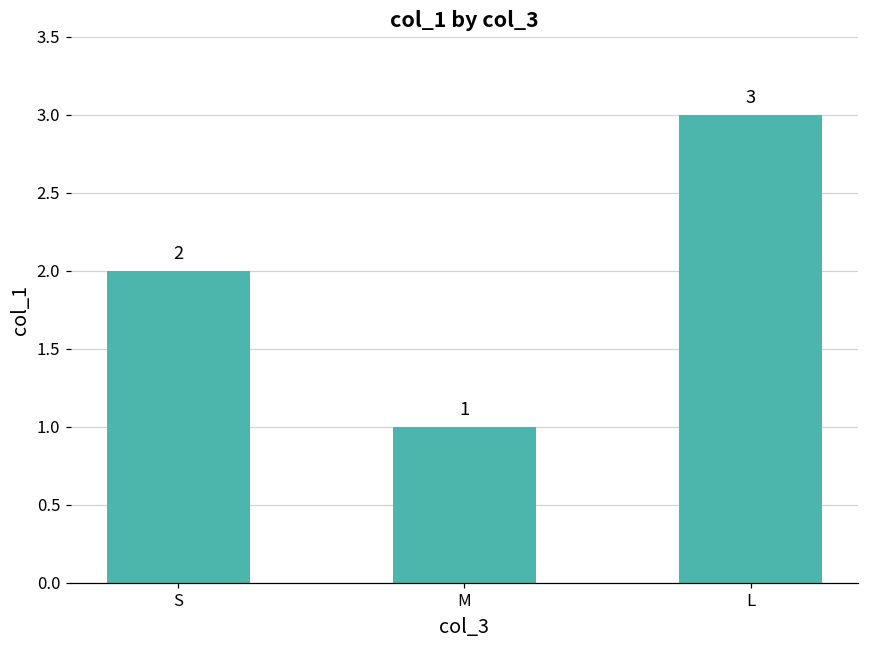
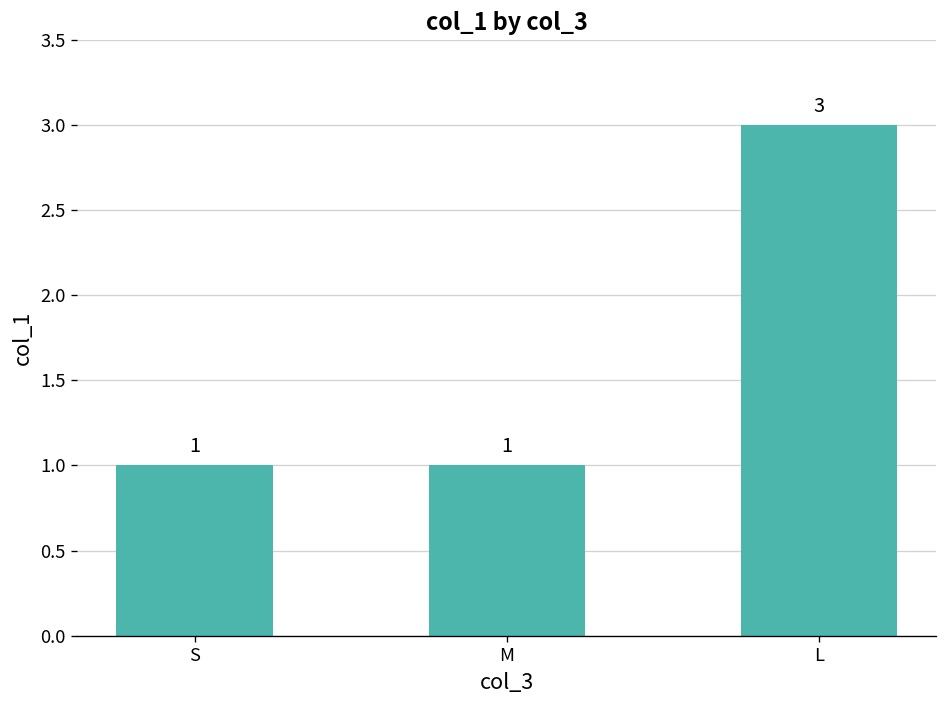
S: 2 -> 1
